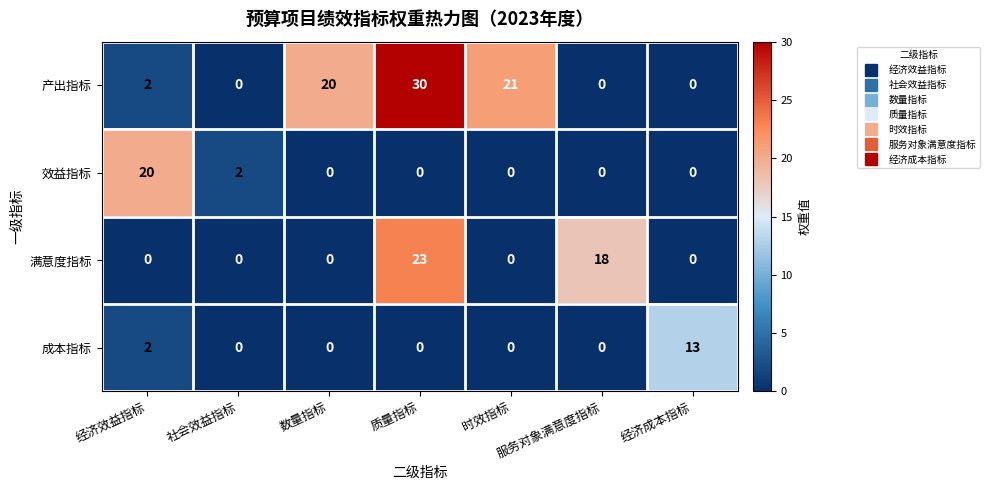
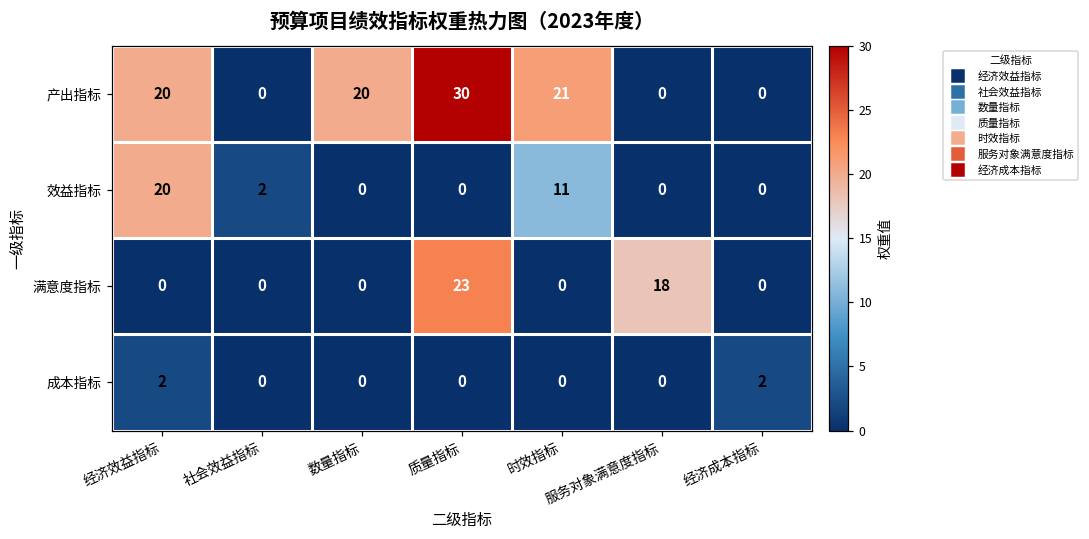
产出指标, 经济效益指标: 2 -> 20
效益指标, 时效指标: 0 -> 11
成本指标, 经济成本指标: 13 -> 2
